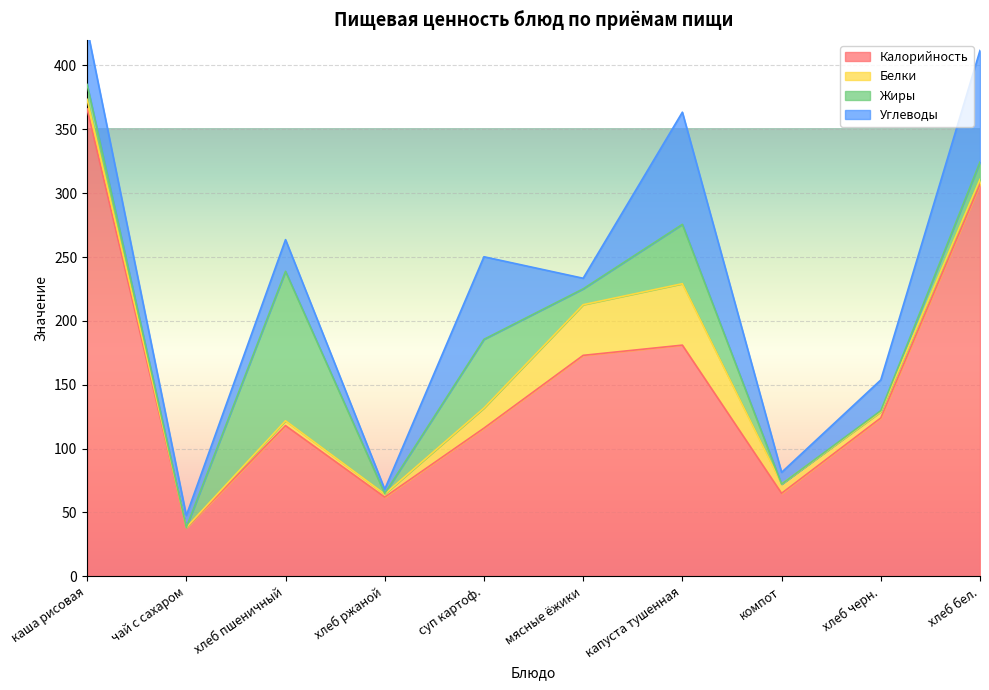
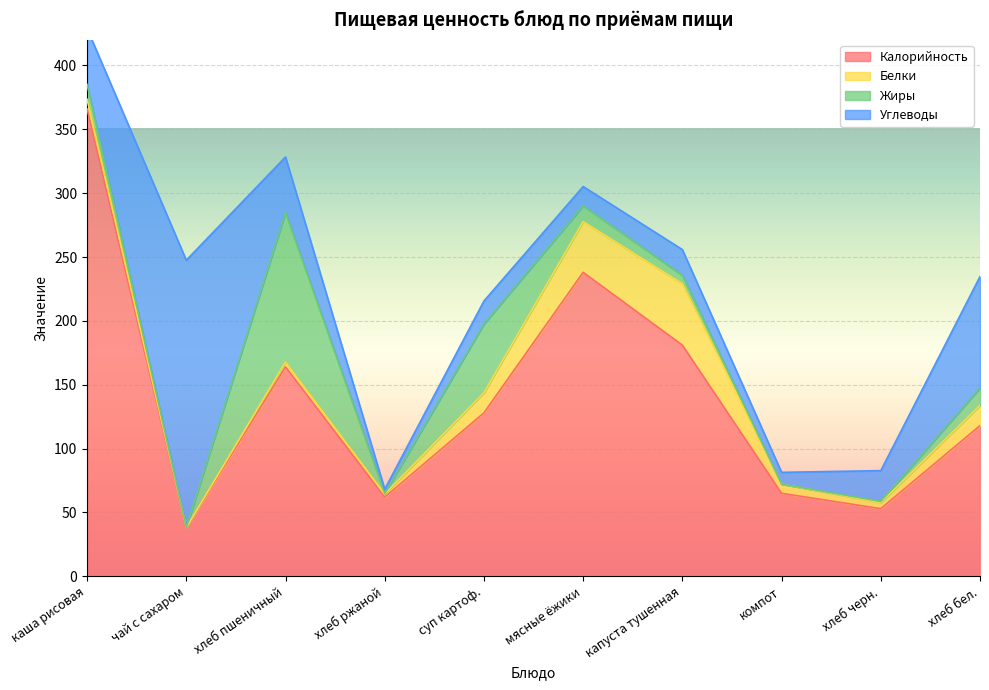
Углеводы, чай с сахаром: 9 -> 209
Калорийность, хлеб пшеничный: 118 -> 164
Углеводы, хлеб пшеничный: 25 -> 44
Калорийность, суп картоф.: 116 -> 128
Углеводы, суп картоф.: 65 -> 18
Калорийность, мясные ёжики: 173 -> 238
Углеводы, мясные ёжики: 8 -> 15
Жиры, капуста тушенная: 46 -> 7
Углеводы, капуста тушенная: 88 -> 20
Калорийность, хлеб черн.: 124 -> 53
Калорийность, хлеб бел.: 307 -> 118
Белки, хлеб бел.: 4 -> 16
